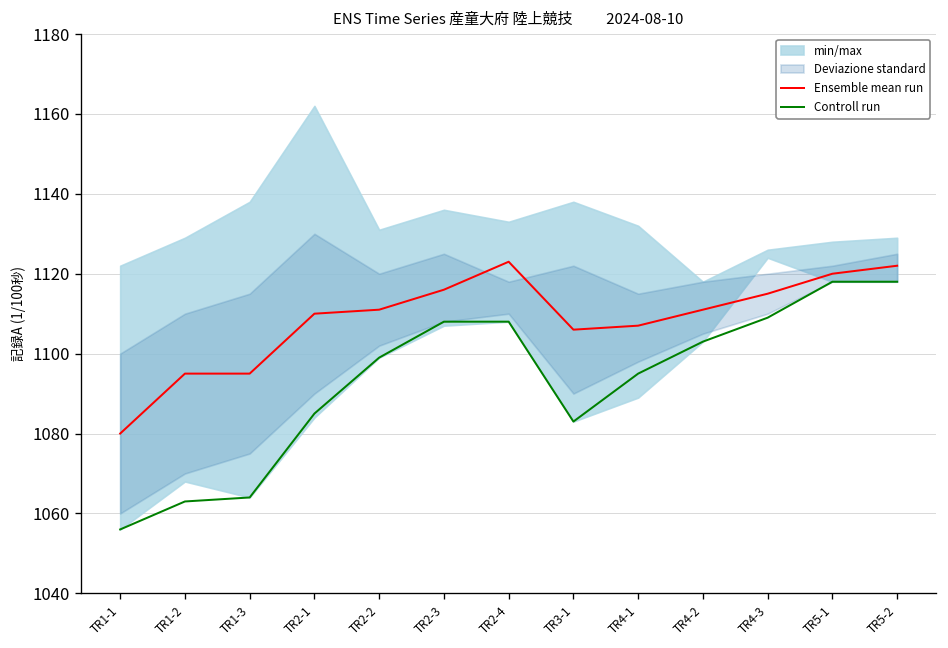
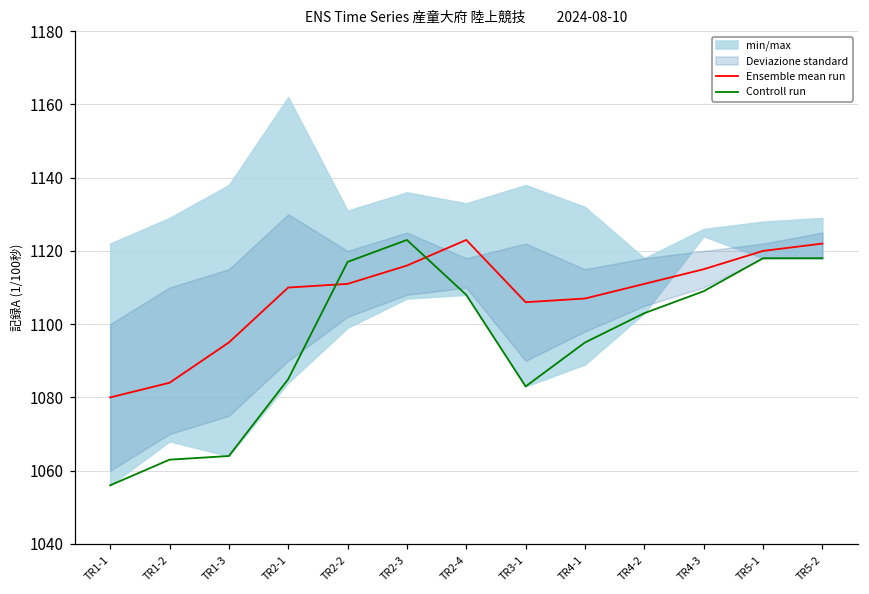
Ensemble mean run, TR1-2: 1095 -> 1084
Controll run, TR2-2: 1099 -> 1117
Controll run, TR2-3: 1108 -> 1123
